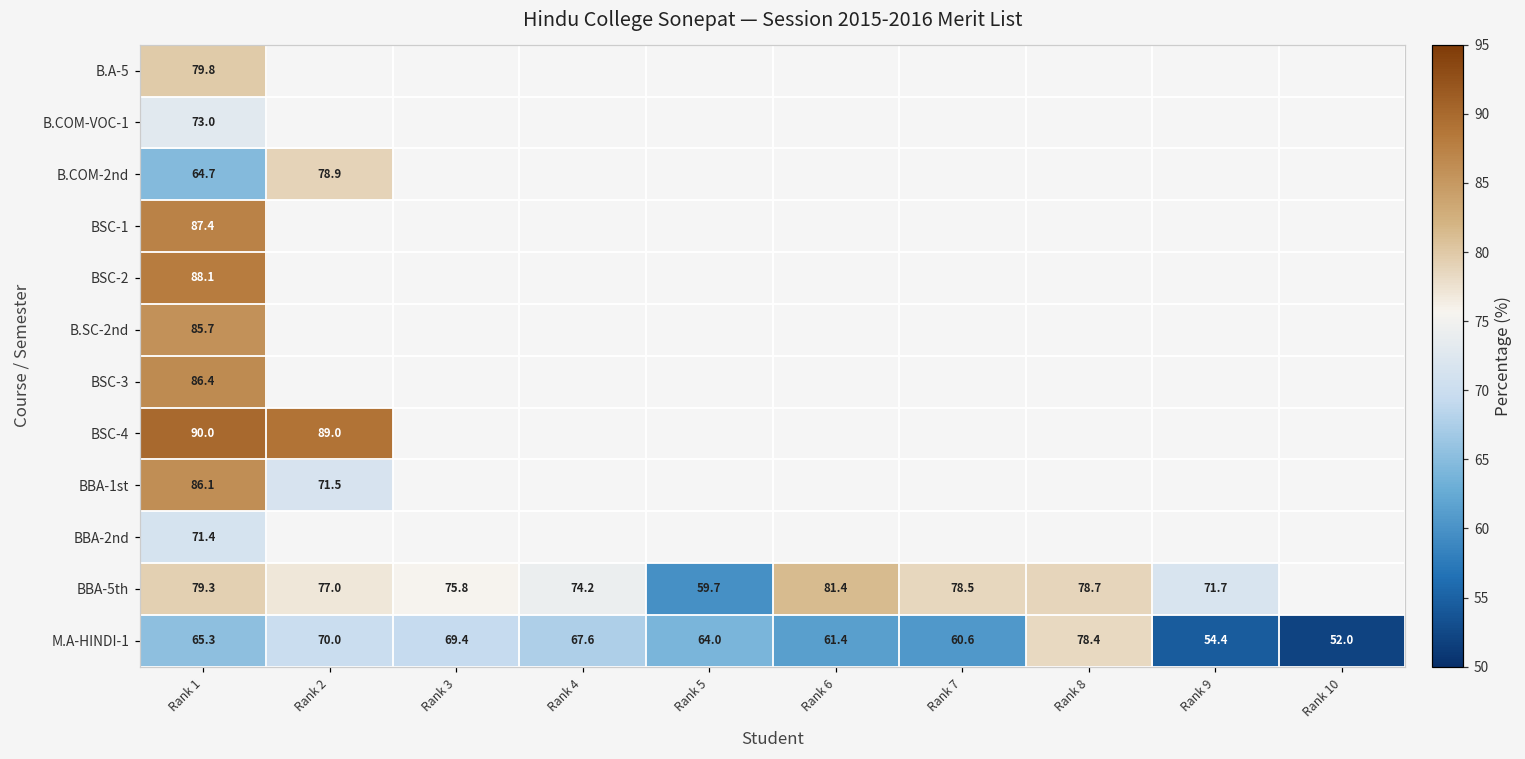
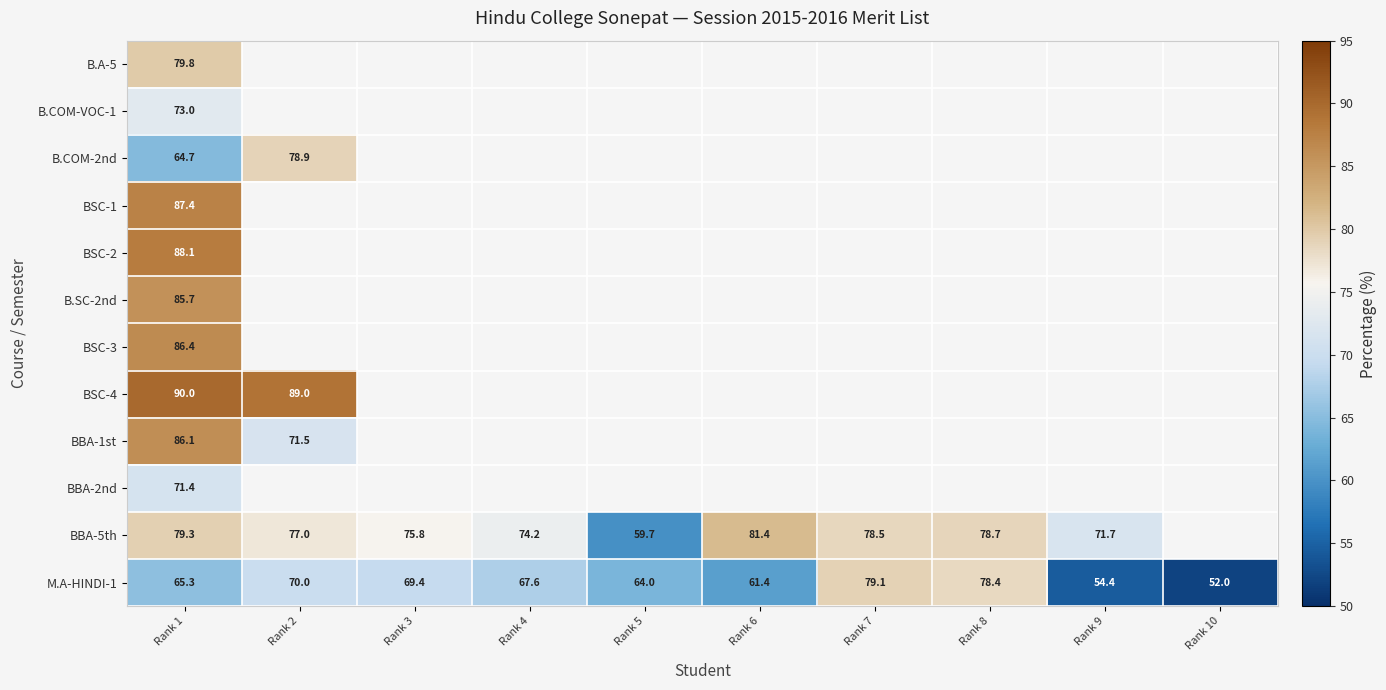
M.A-HINDI-1, Rank 7: 60.6 -> 79.1
